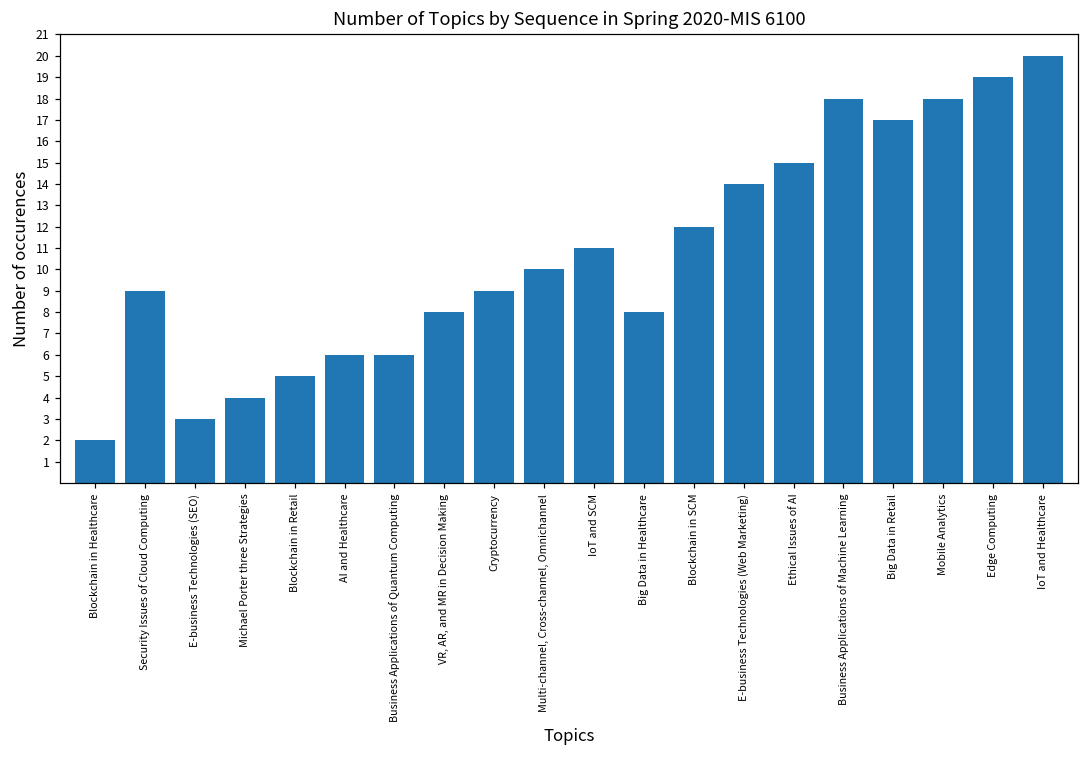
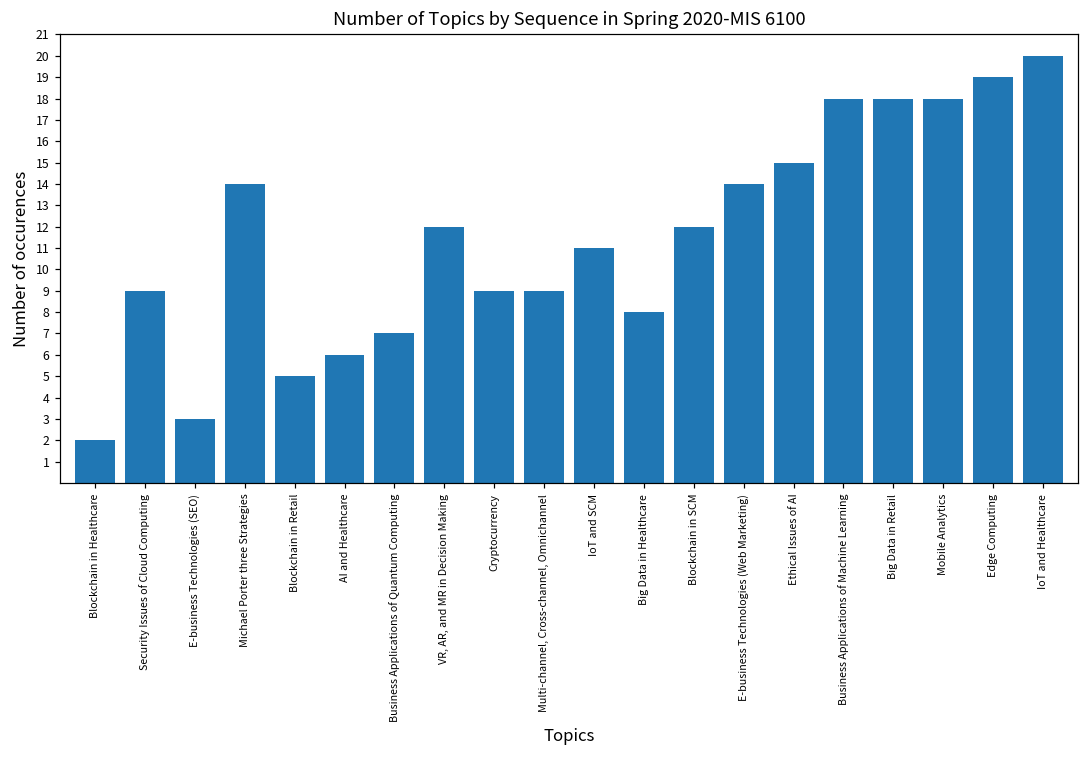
Michael Porter three Strategies: 4 -> 14
Business Applications of Quantum Computing: 6 -> 7
VR, AR, and MR in Decision Making: 8 -> 12
Multi-channel, Cross-channel, Omnichannel: 10 -> 9
Big Data in Retail: 17 -> 18
